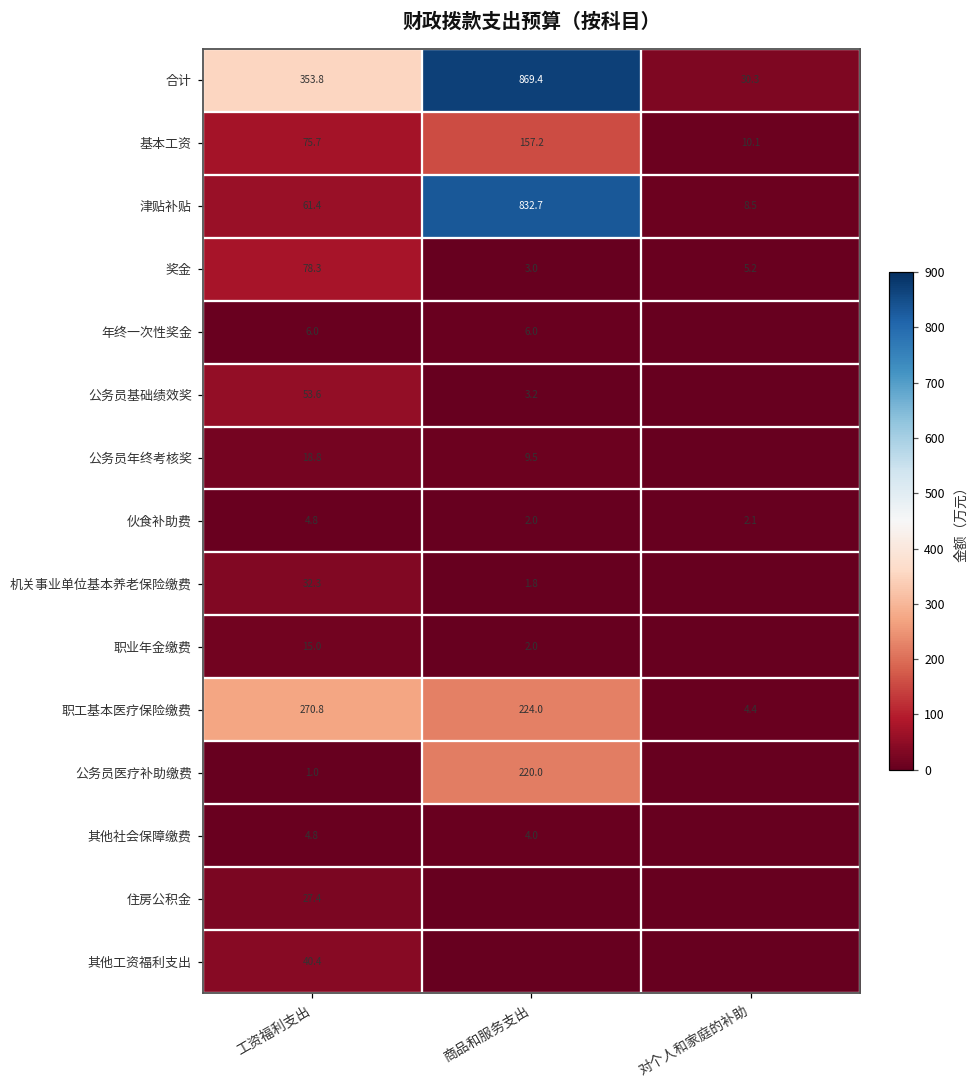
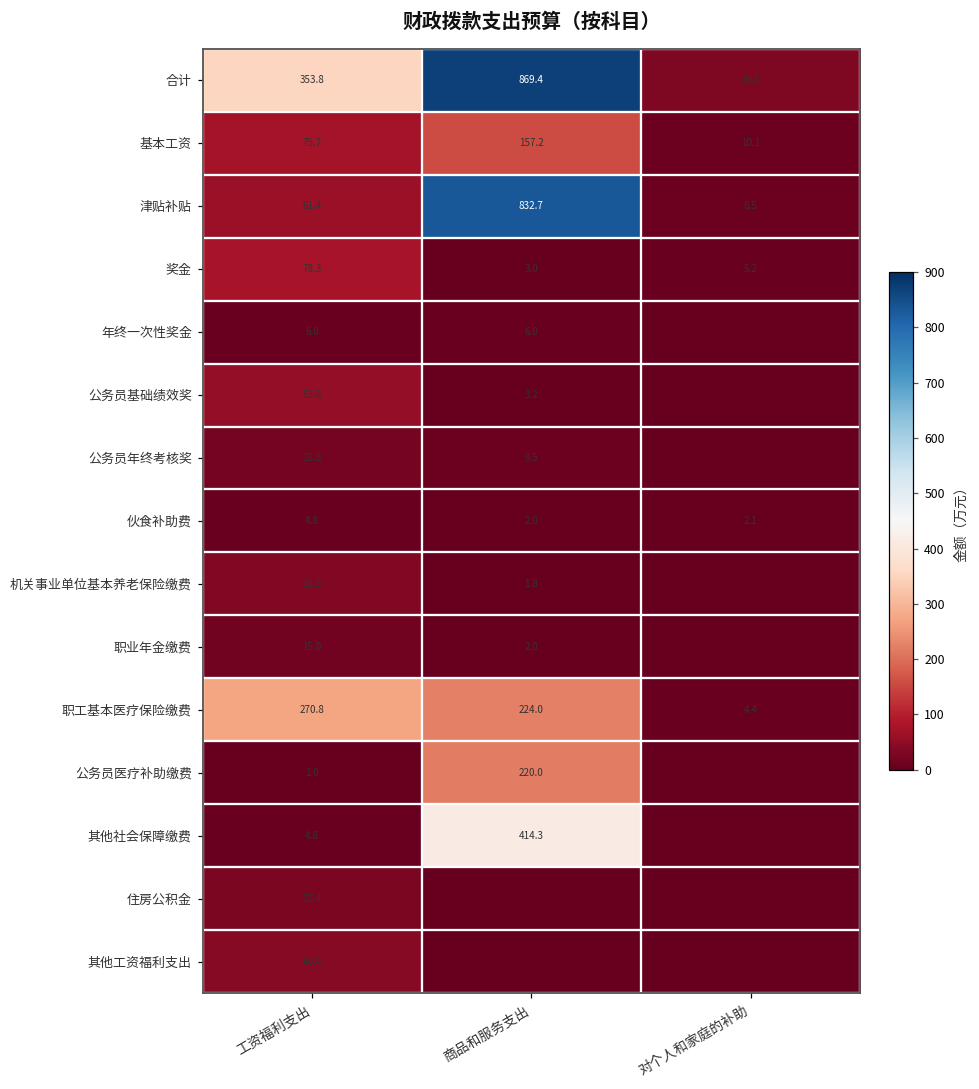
其他社会保障缴费, 商品和服务支出: 4.0 -> 414.3
